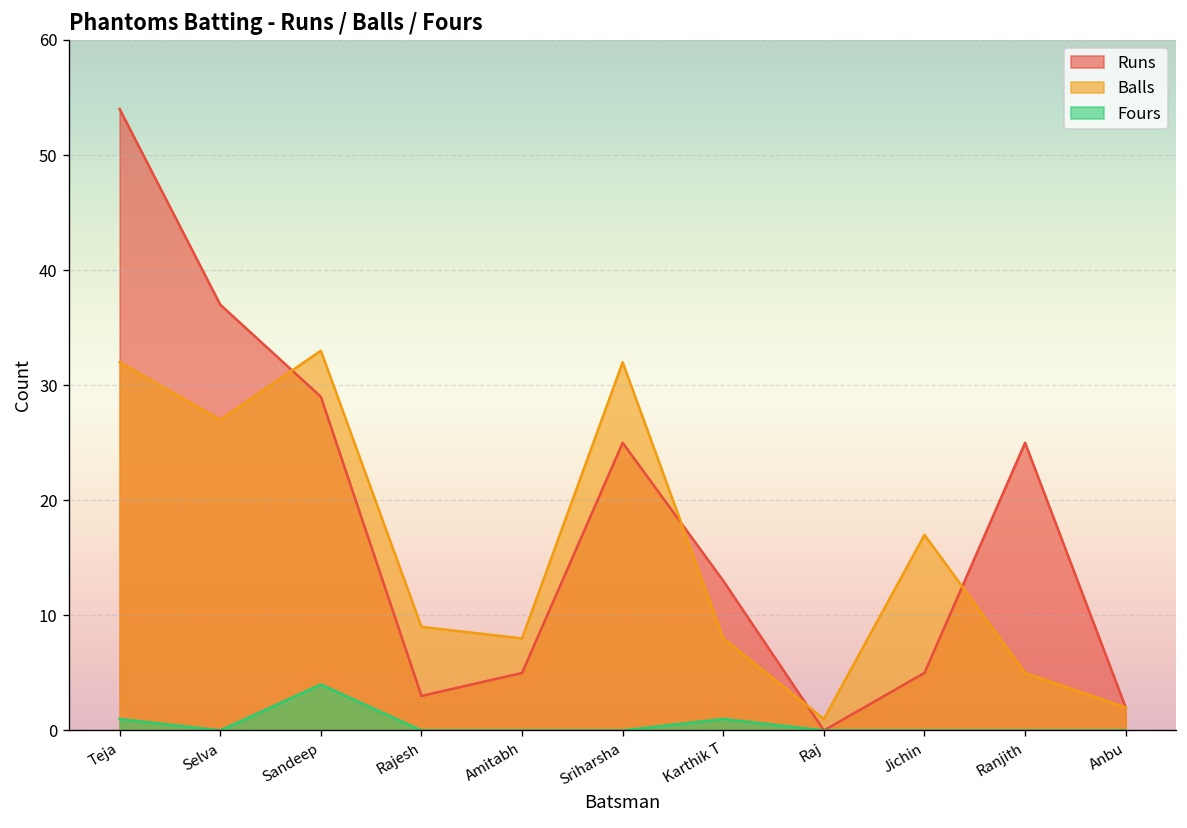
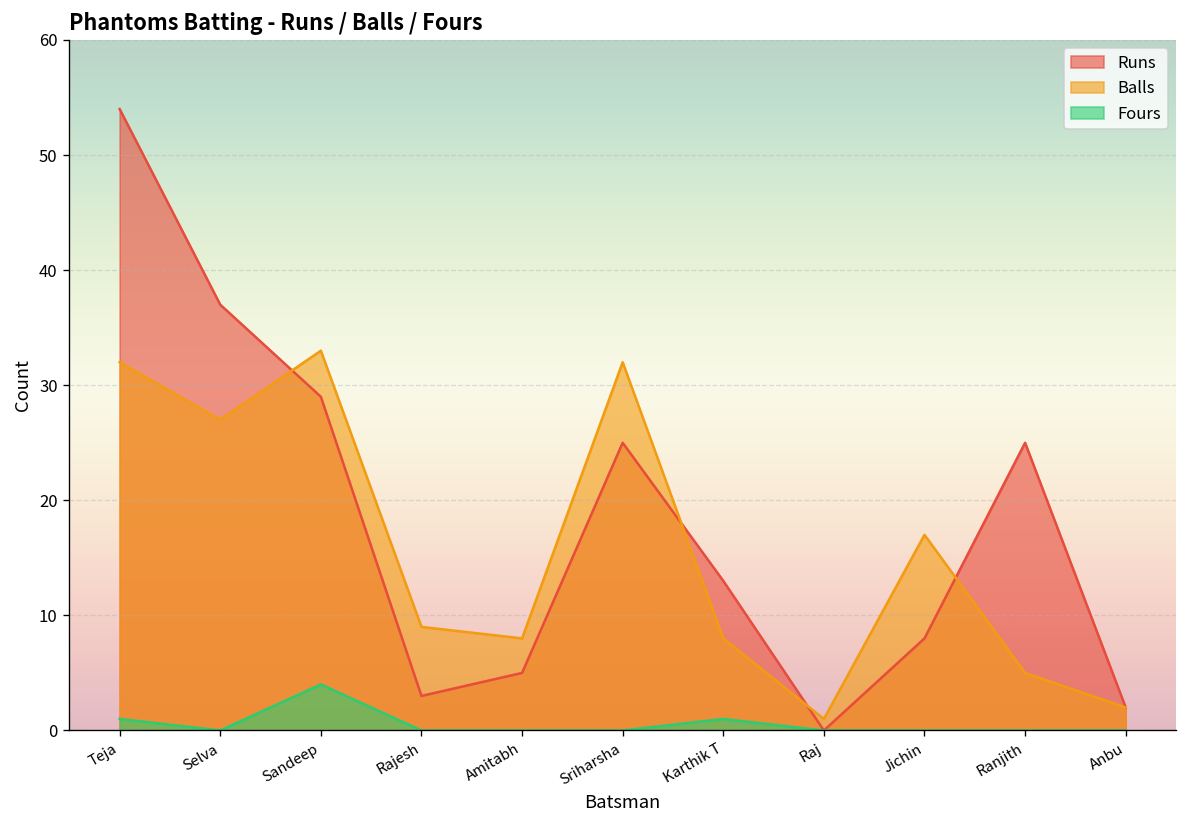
Runs, Jichin: 5 -> 8
